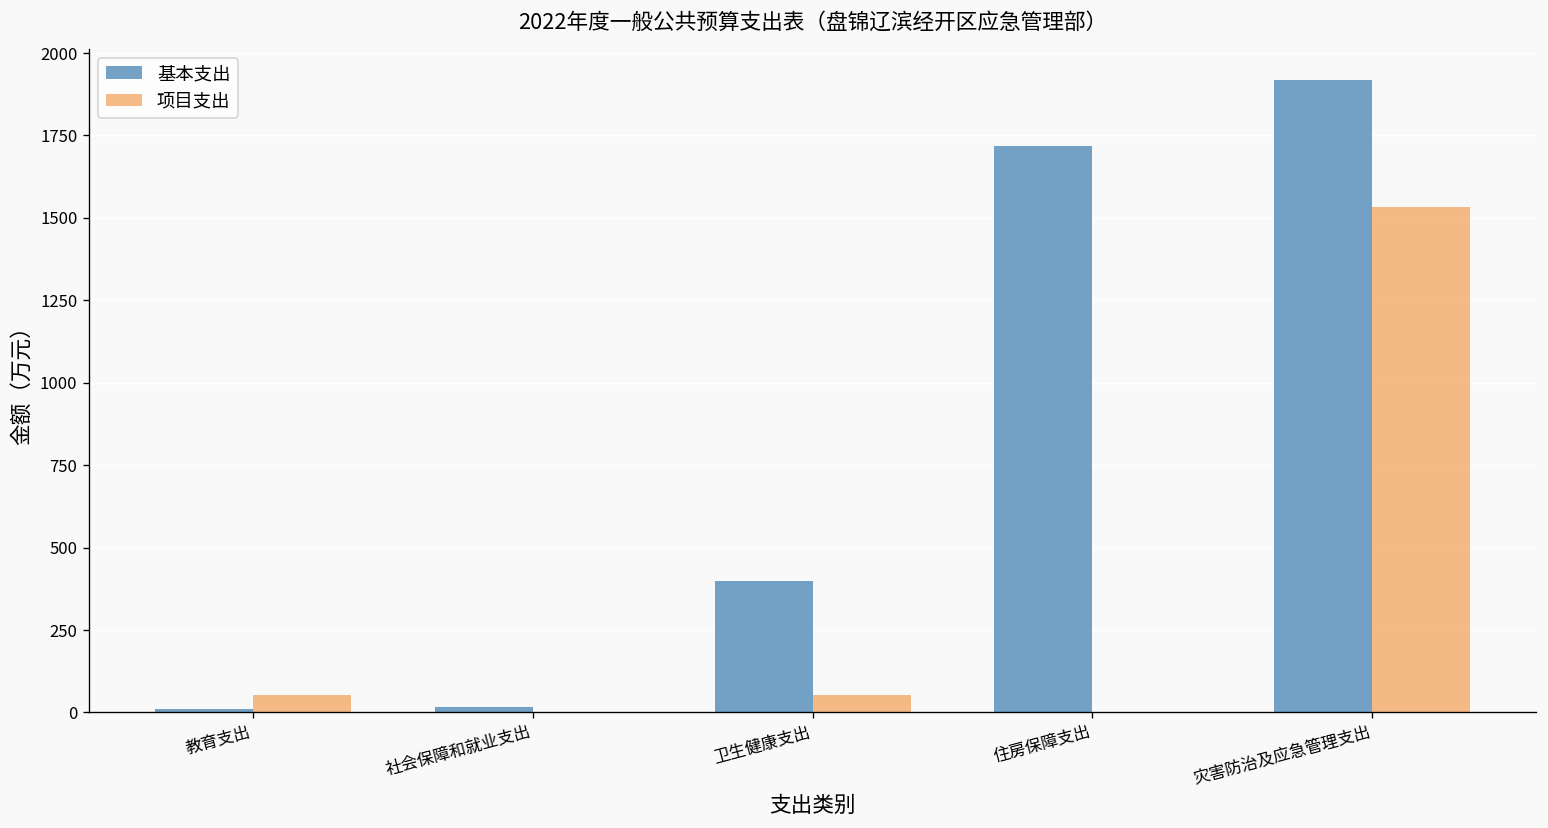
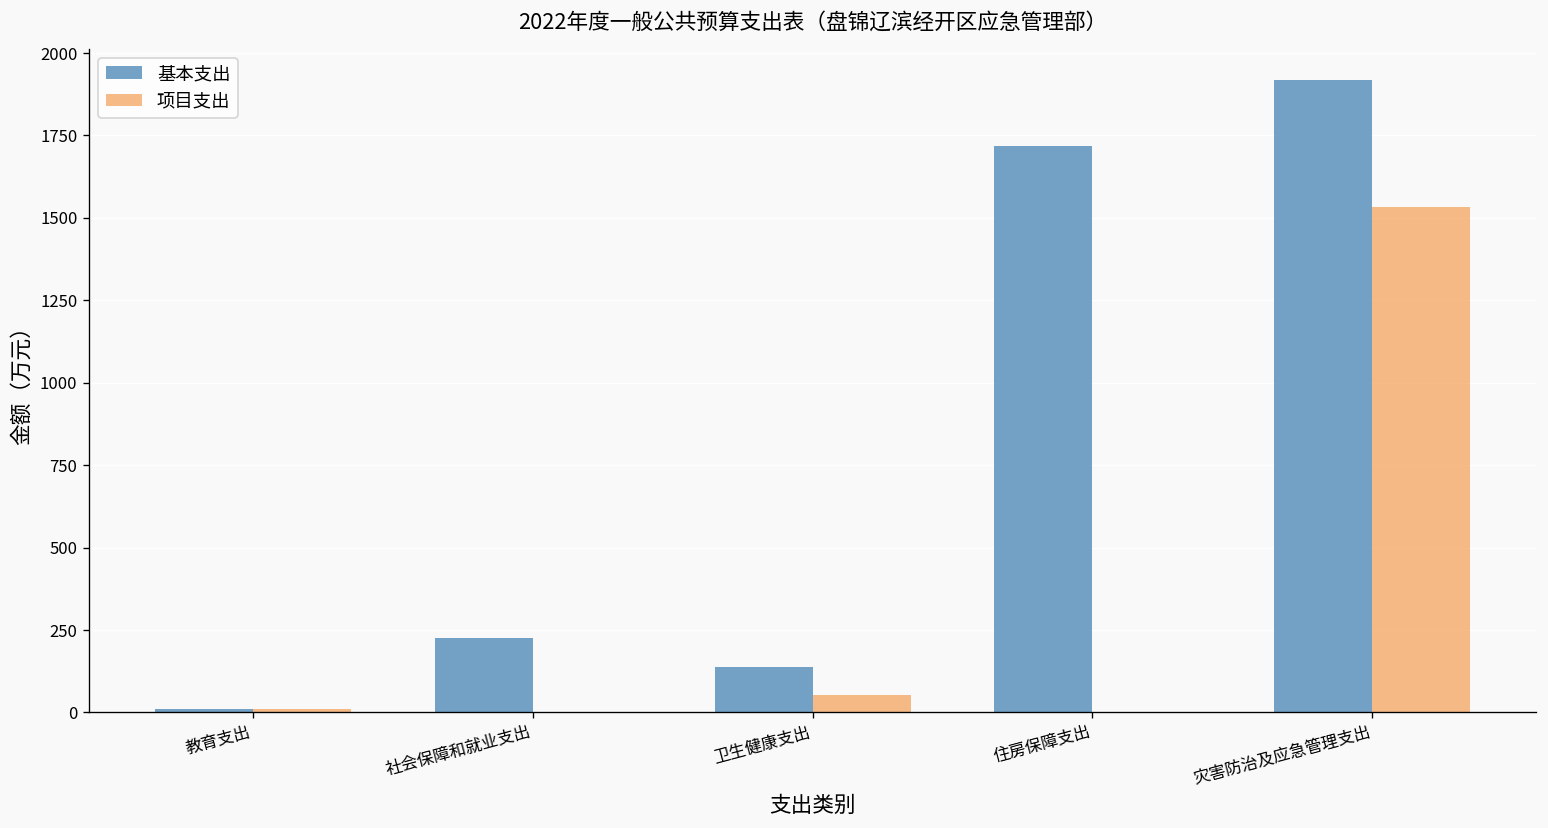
项目支出, 教育支出: 50 -> 10
基本支出, 社会保障和就业支出: 20 -> 230
基本支出, 卫生健康支出: 400 -> 140
